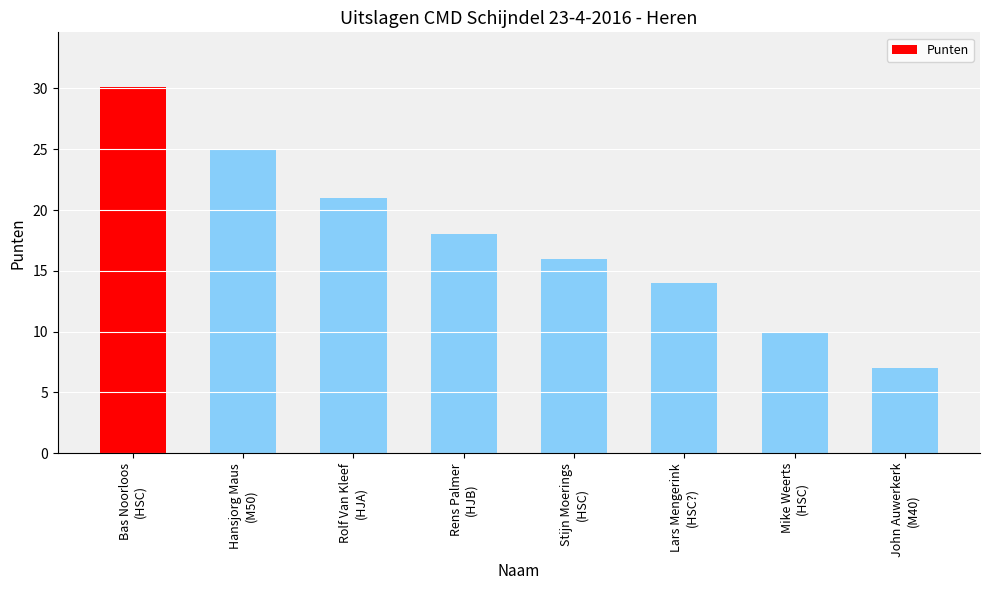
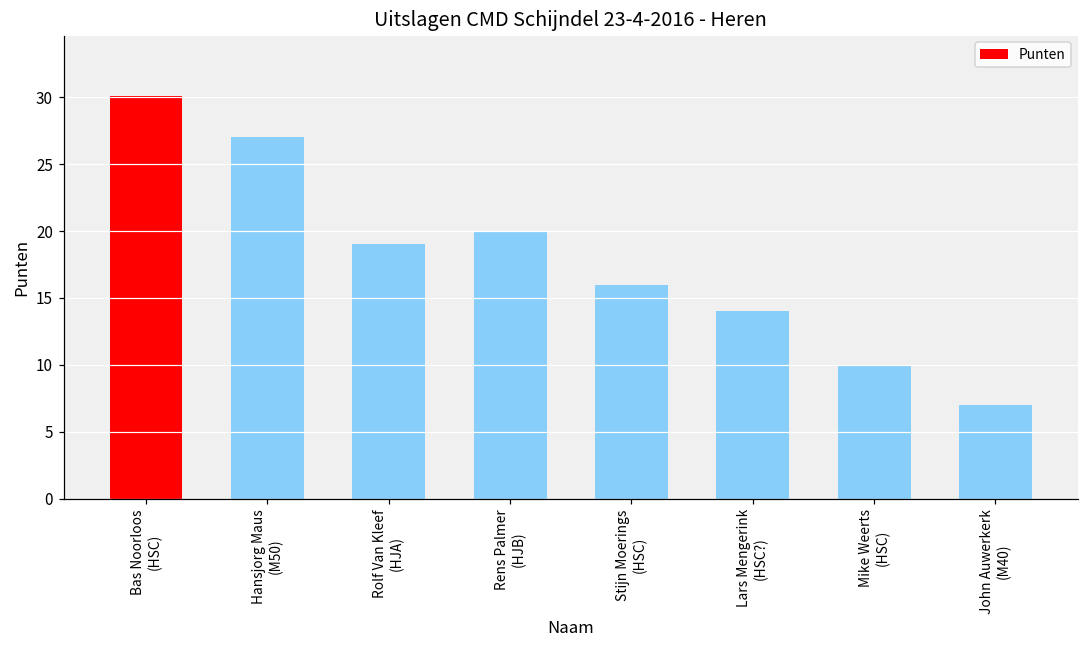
Hansjorg Maus (M50): 25 -> 27
Rolf Van Kleef (HJA): 21 -> 19
Rens Palmer (HJB): 18 -> 20
